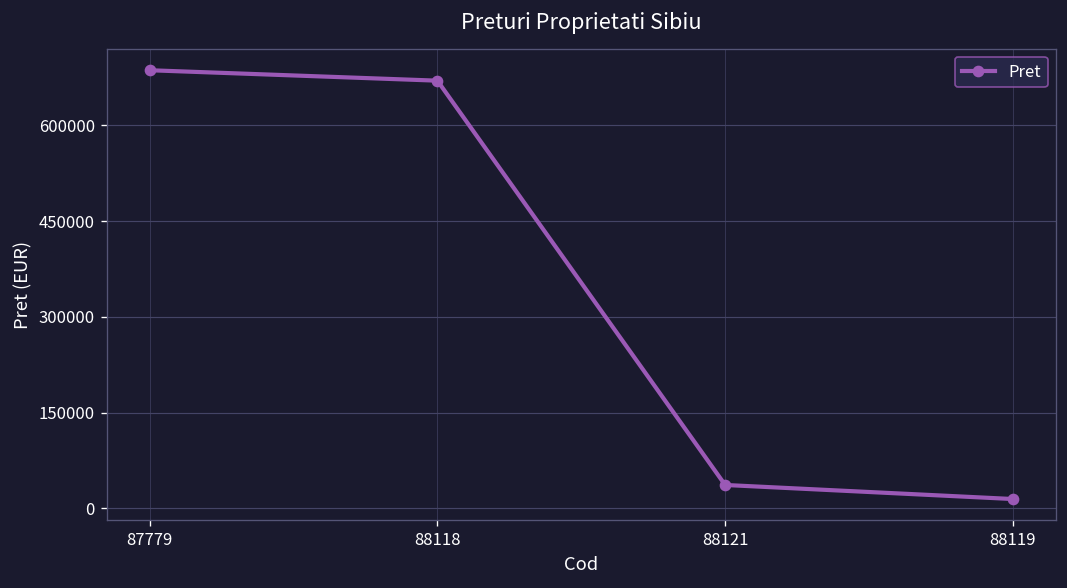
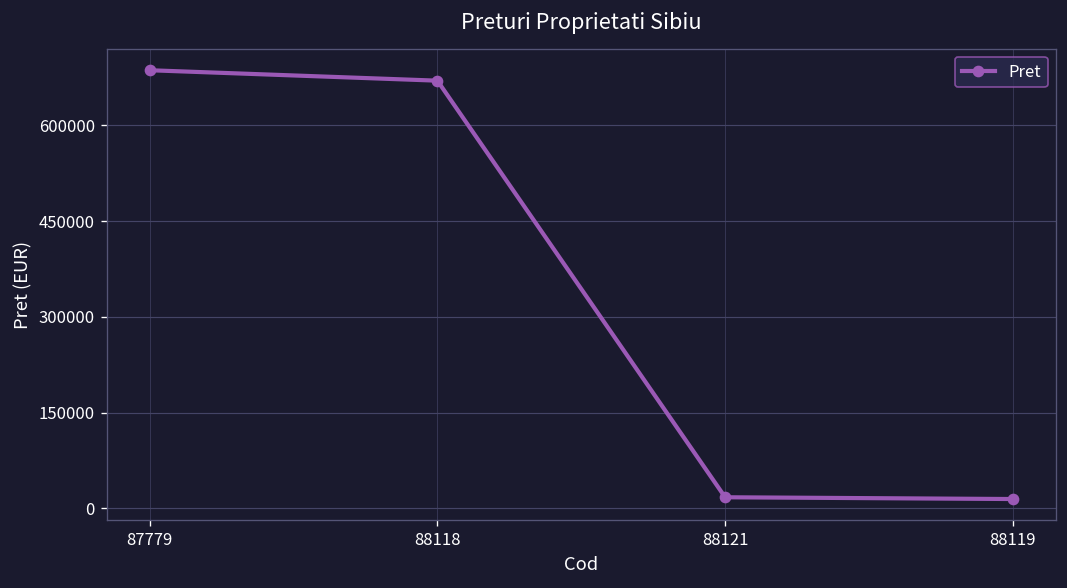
88121: 40000 -> 20000
